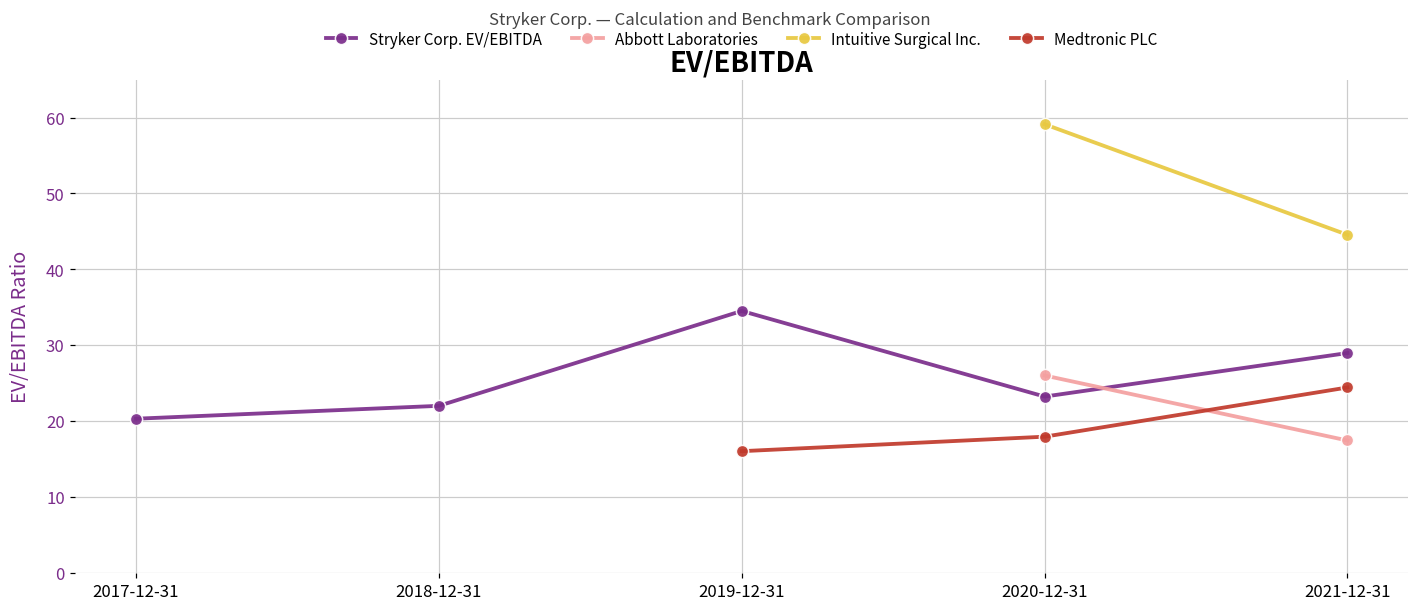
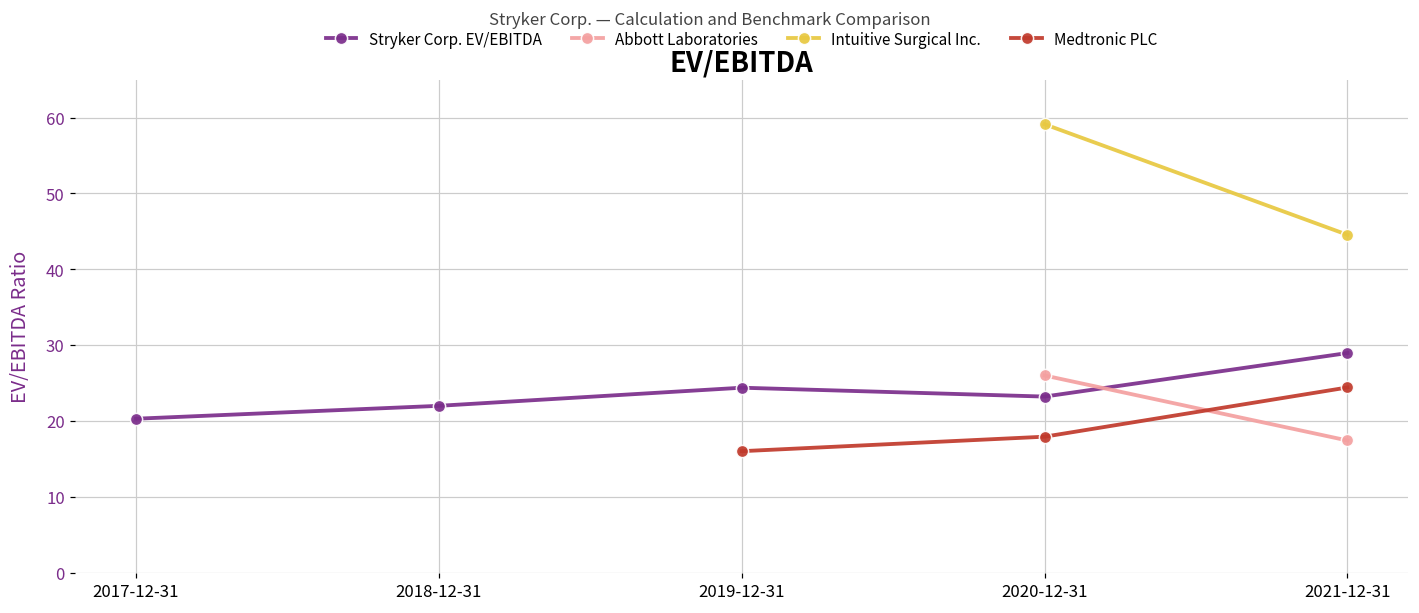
Stryker Corp. EV/EBITDA, 2019-12-31: 35 -> 24
